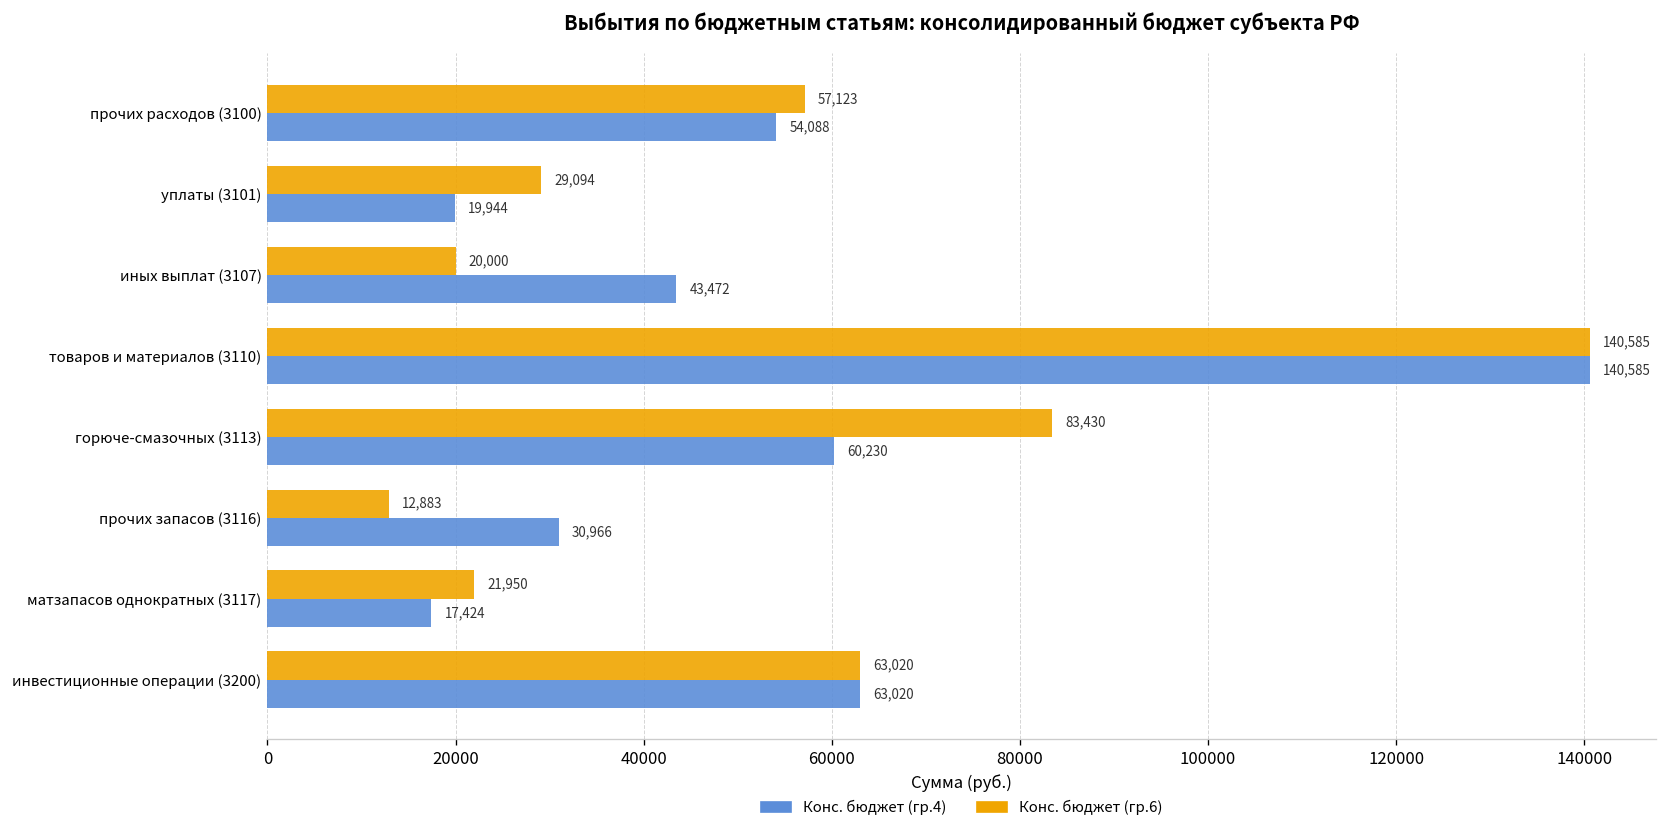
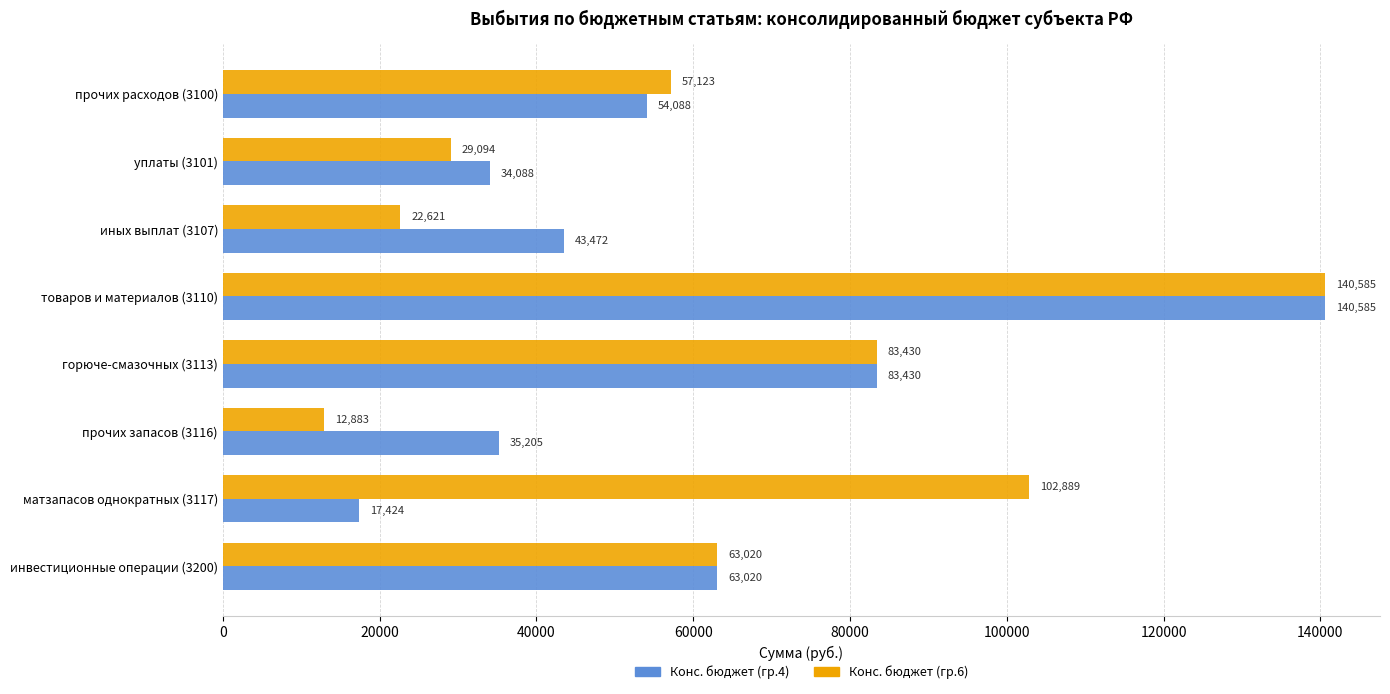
Конс. бюджет (гр.4), уплаты (3101): 19,944 -> 34,088
Конс. бюджет (гр.6), иных выплат (3107): 20,000 -> 22,621
Конс. бюджет (гр.4), горюче-смазочных (3113): 60,230 -> 83,430
Конс. бюджет (гр.4), прочих запасов (3116): 30,966 -> 35,205
Конс. бюджет (гр.6), матзапасов однократных (3117): 21,950 -> 102,889
